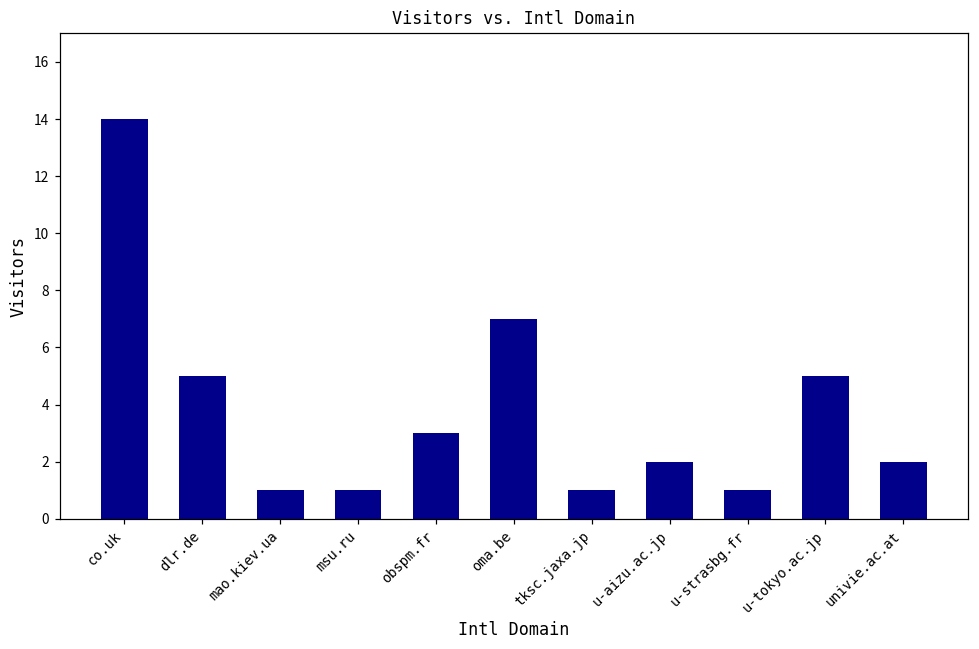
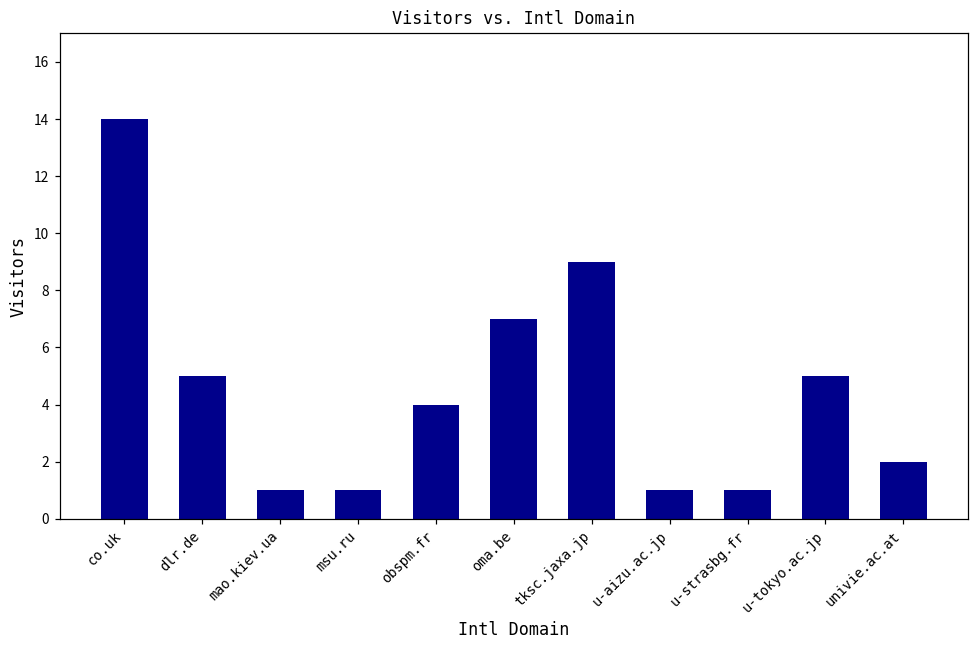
obspm.fr: 3 -> 4
tksc.jaxa.jp: 1 -> 9
u-aizu.ac.jp: 2 -> 1
